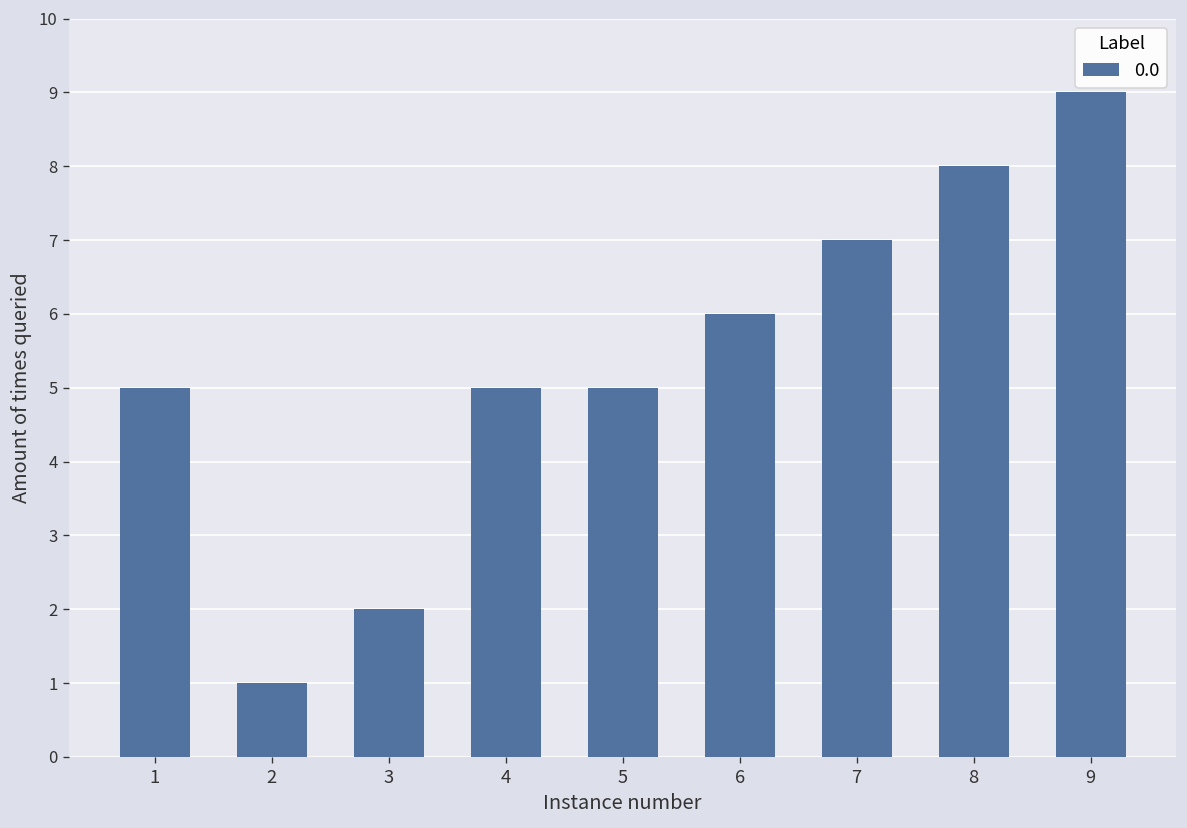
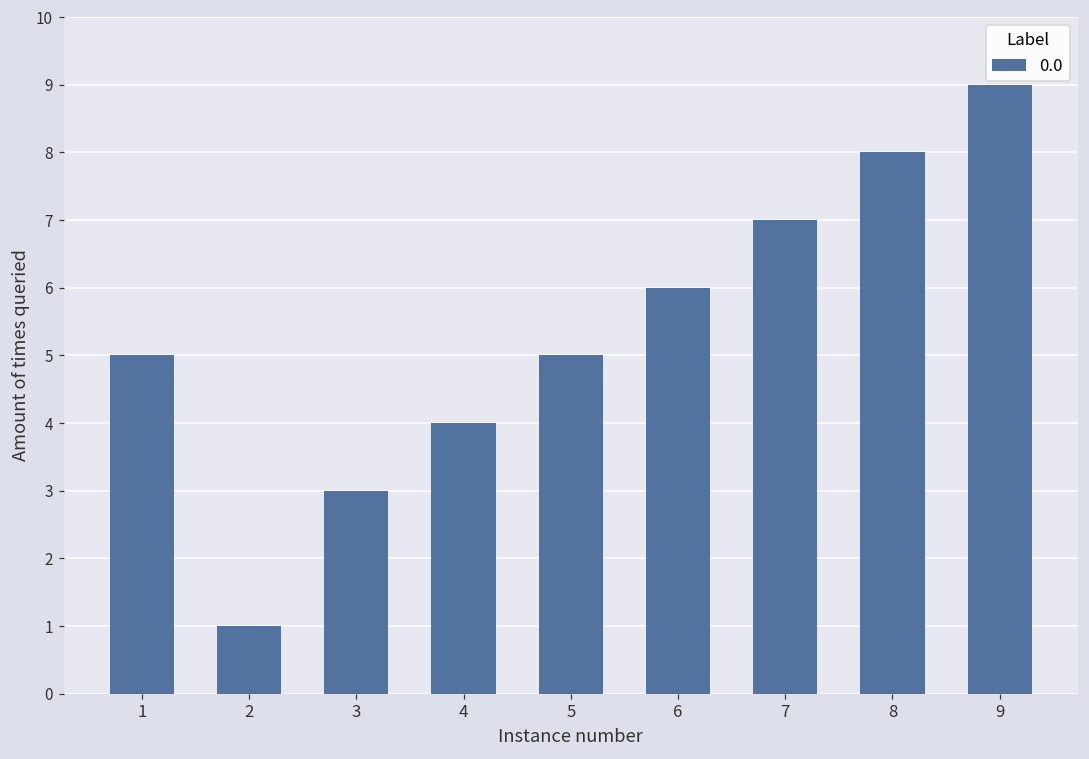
3: 2 -> 3
4: 5 -> 4
